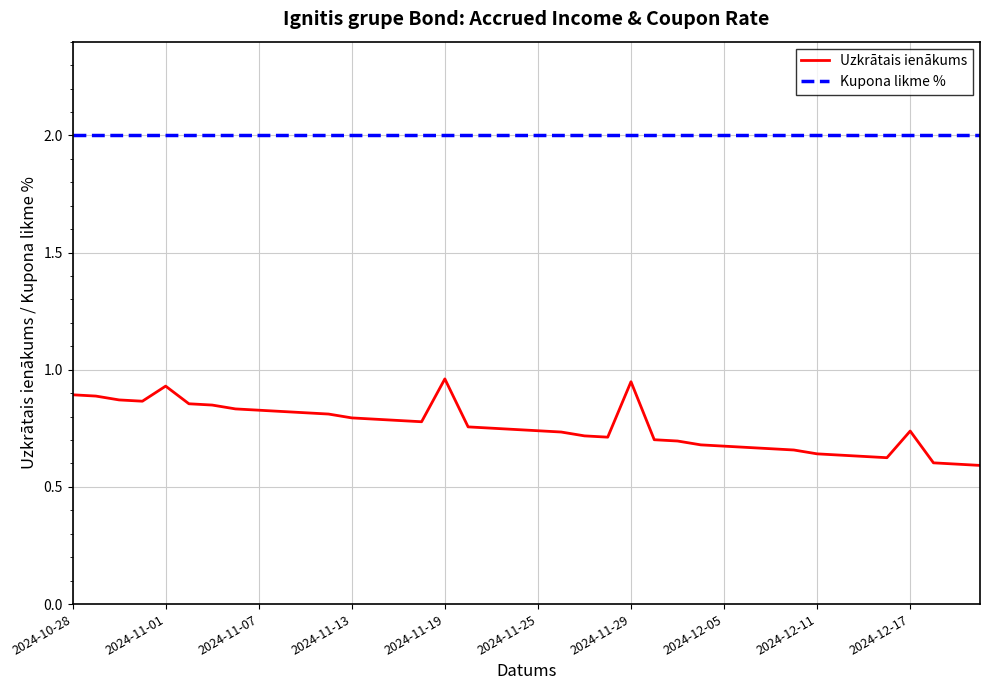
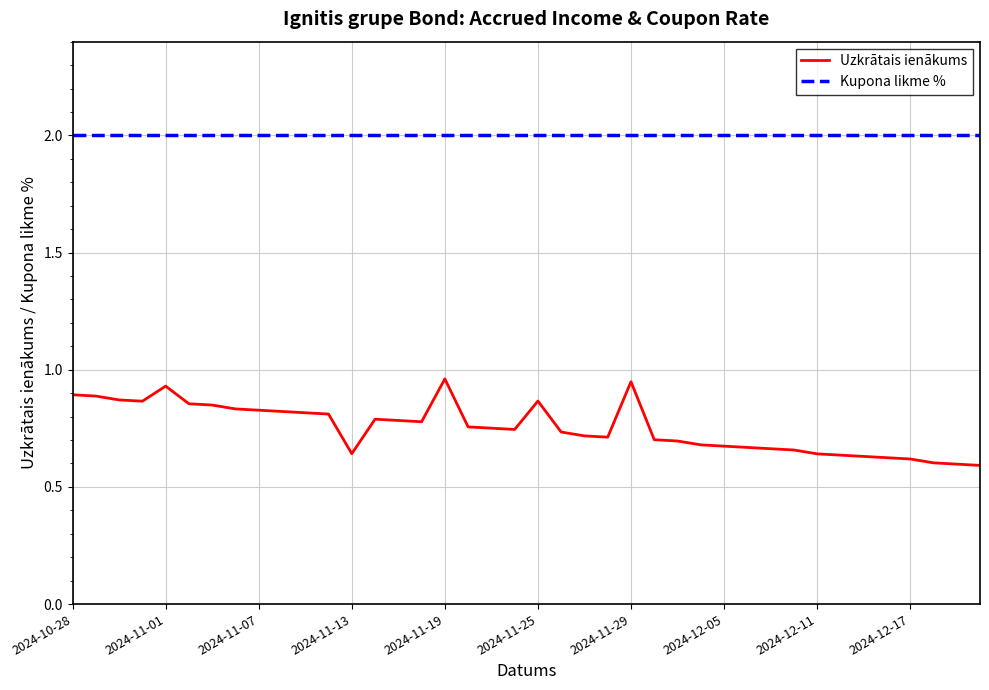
Uzkrātais ienākums, 2024-11-13: 0.79 -> 0.64
Uzkrātais ienākums, 2024-11-25: 0.74 -> 0.87
Uzkrātais ienākums, 2024-12-17: 0.74 -> 0.62
